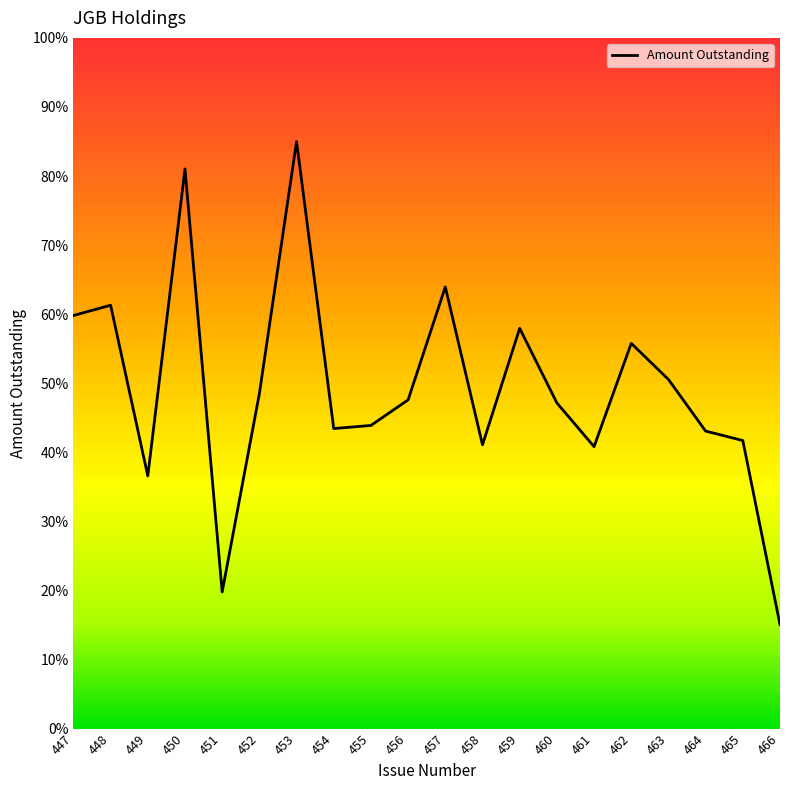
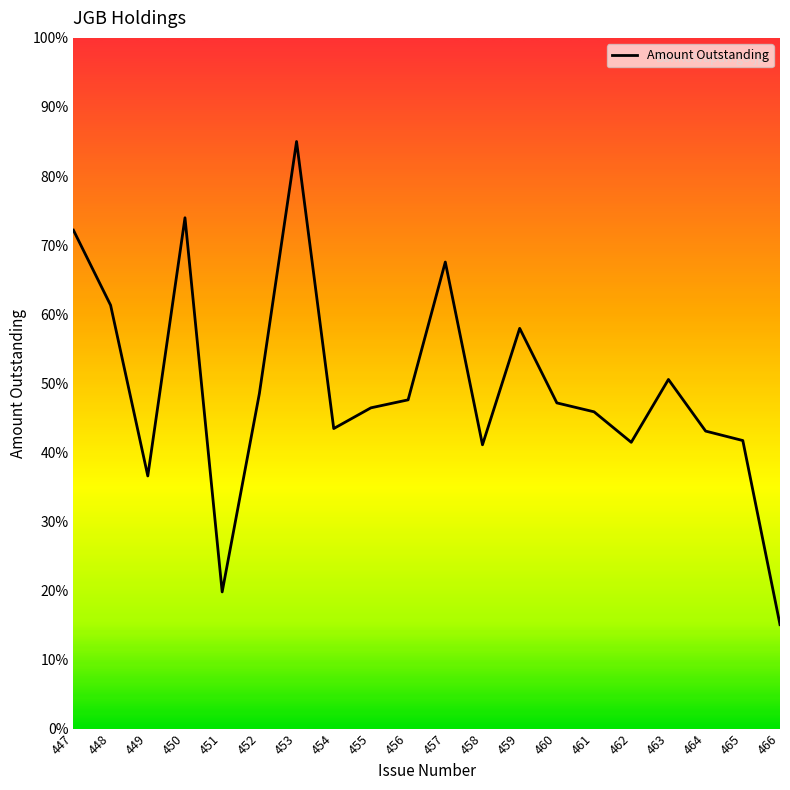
447: 60% -> 72%
450: 81% -> 74%
455: 44% -> 46%
457: 64% -> 68%
461: 41% -> 46%
462: 56% -> 41%
